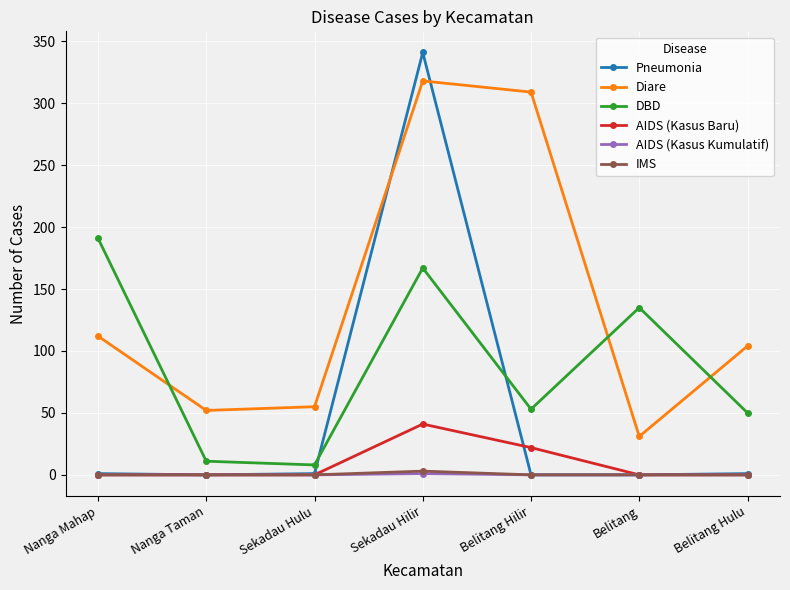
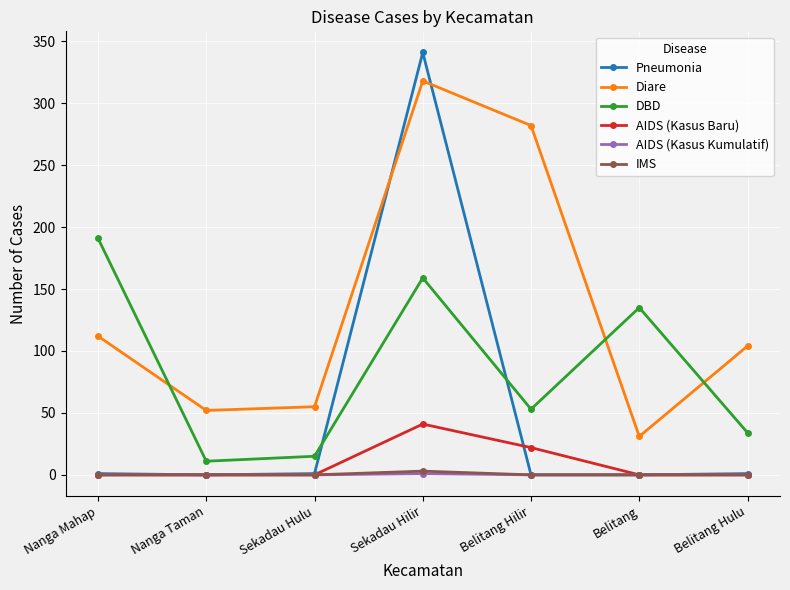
DBD, Sekadau Hulu: 8 -> 15
DBD, Sekadau Hilir: 167 -> 159
Diare, Belitang Hilir: 309 -> 282
DBD, Belitang Hulu: 50 -> 34
